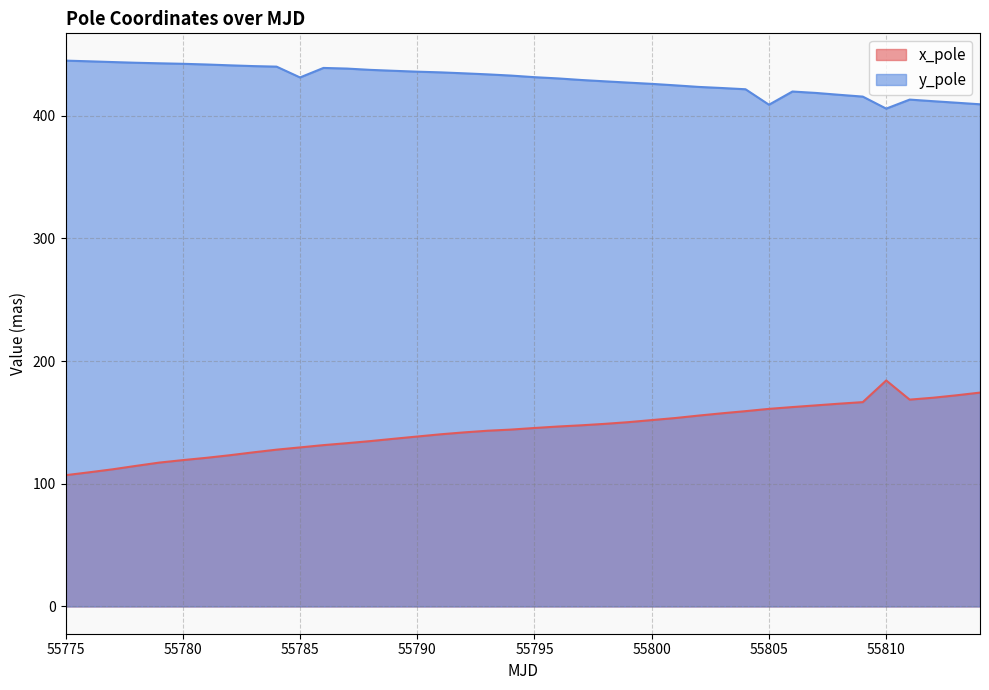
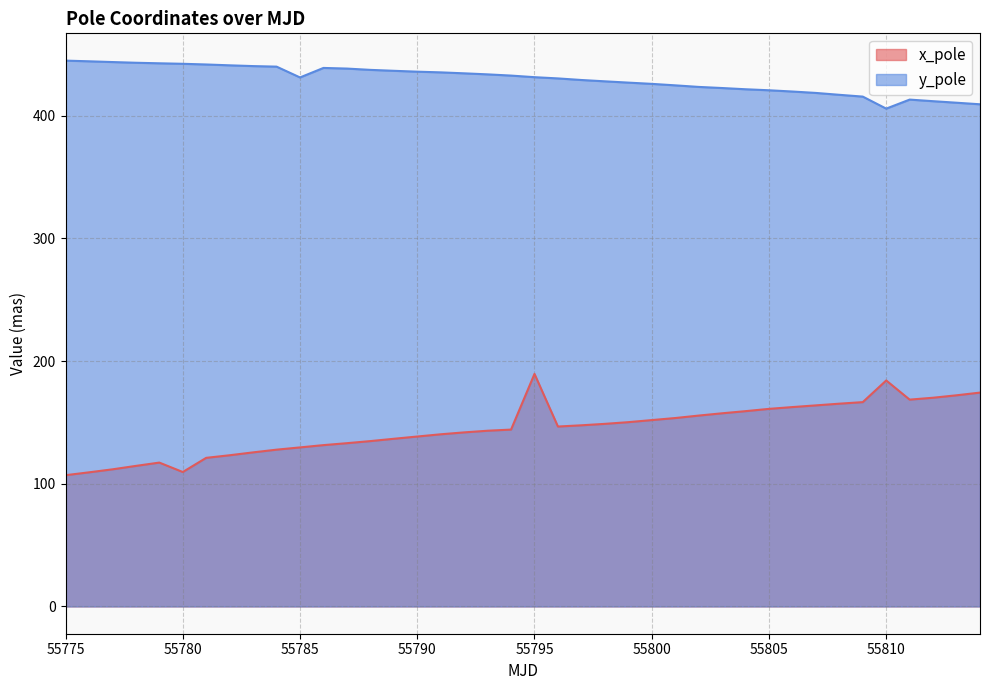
x_pole, 55780: 119 -> 110
x_pole, 55795: 145 -> 190
y_pole, 55805: 409 -> 421
